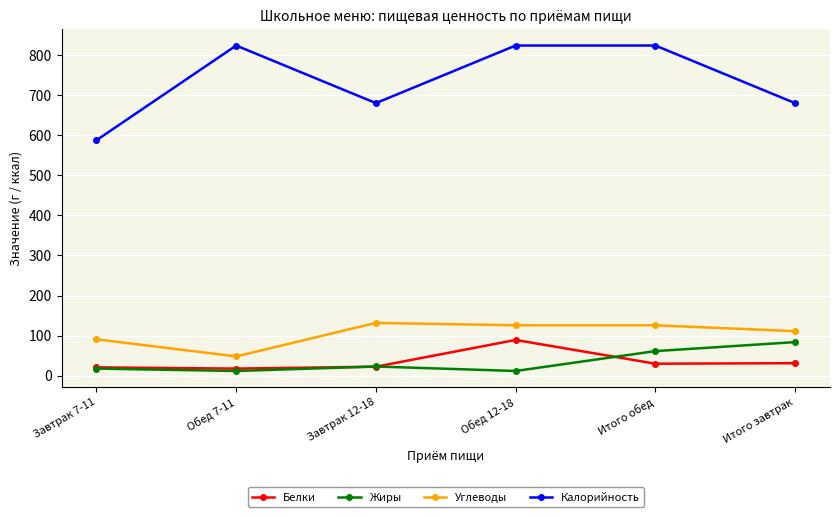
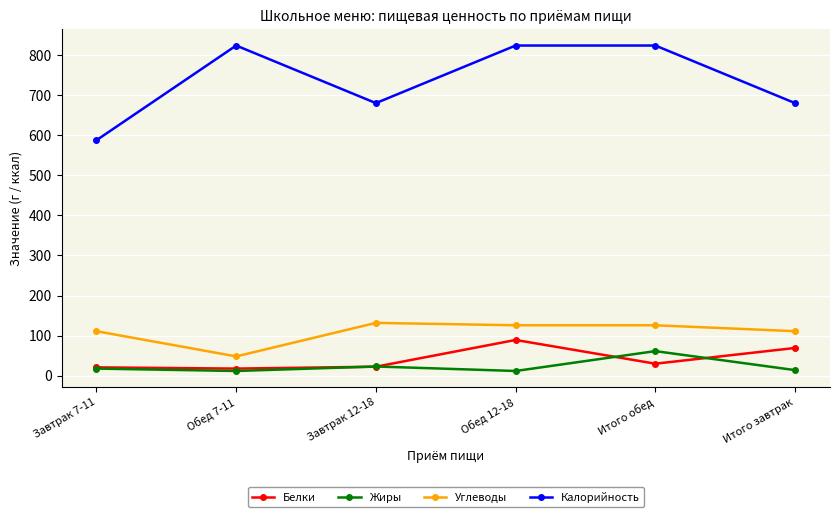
Углеводы, Завтрак 7-11: 90 -> 110
Белки, Итого завтрак: 30 -> 70
Жиры, Итого завтрак: 80 -> 10
